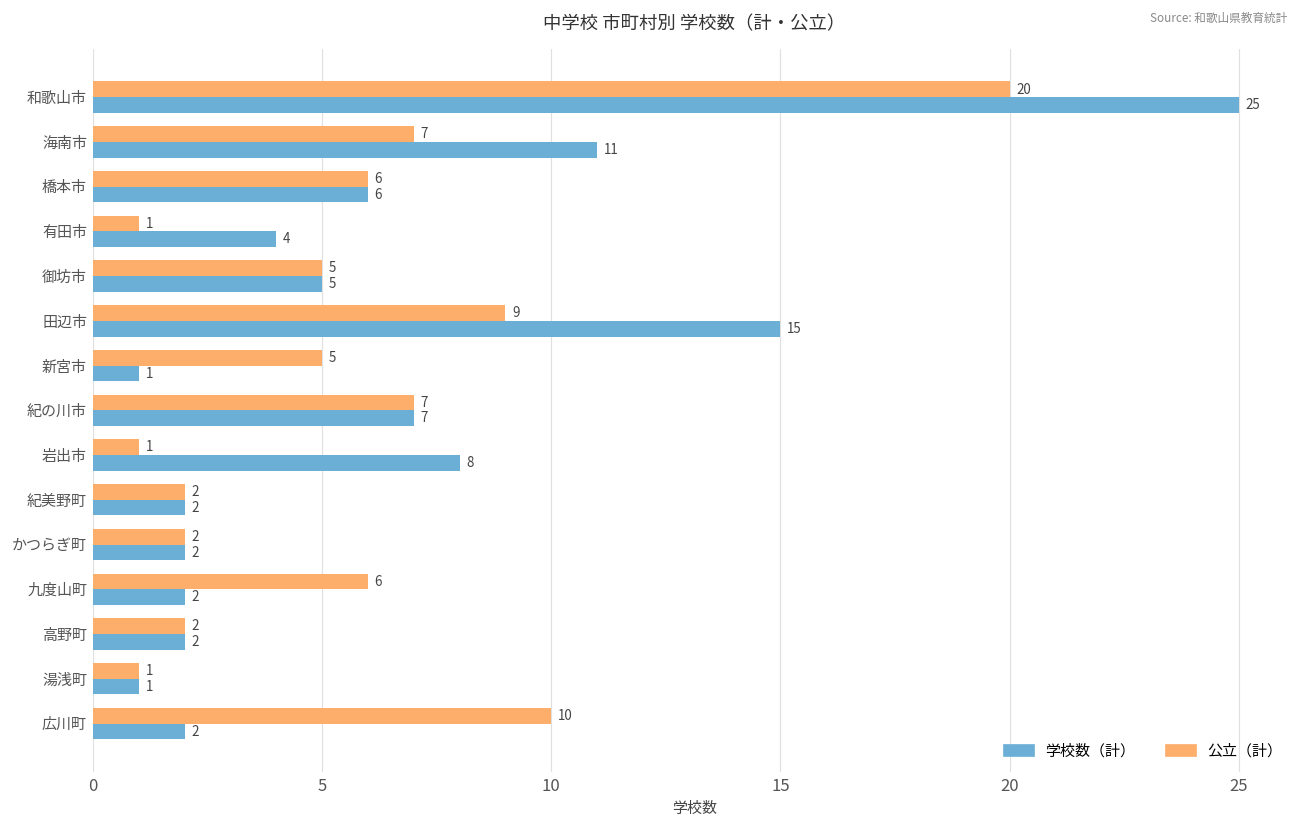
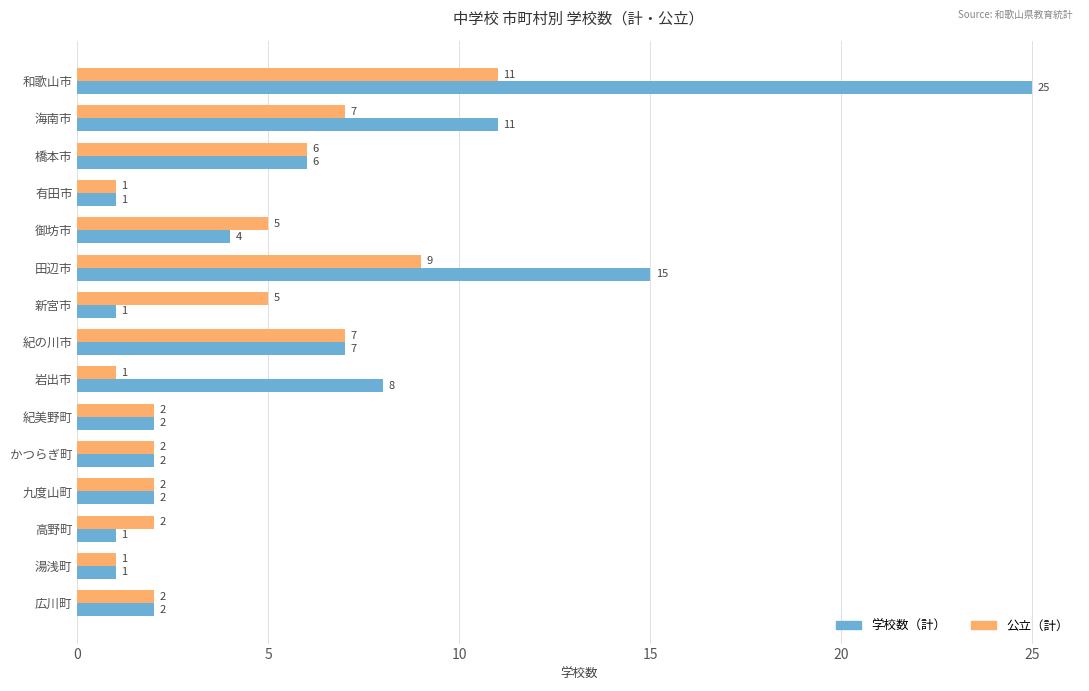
公立（計）, 和歌山市: 20 -> 11
学校数（計）, 有田市: 4 -> 1
学校数（計）, 御坊市: 5 -> 4
公立（計）, 九度山町: 6 -> 2
学校数（計）, 高野町: 2 -> 1
公立（計）, 広川町: 10 -> 2
